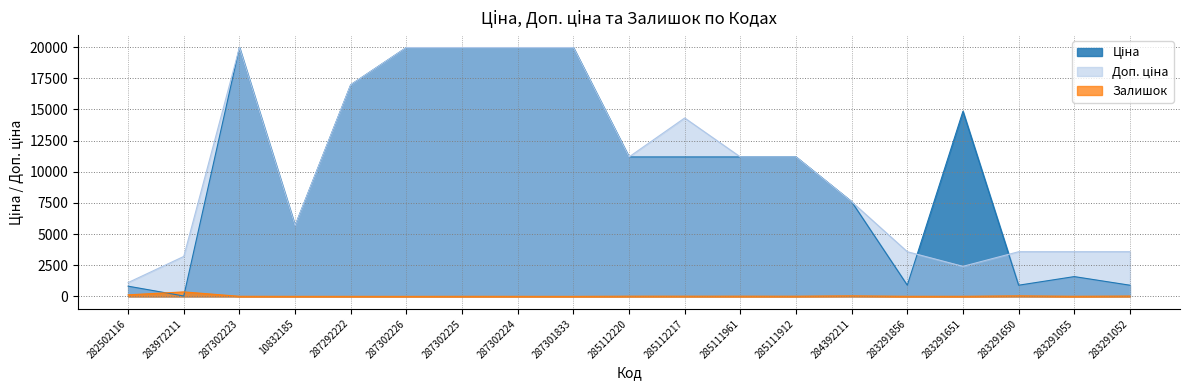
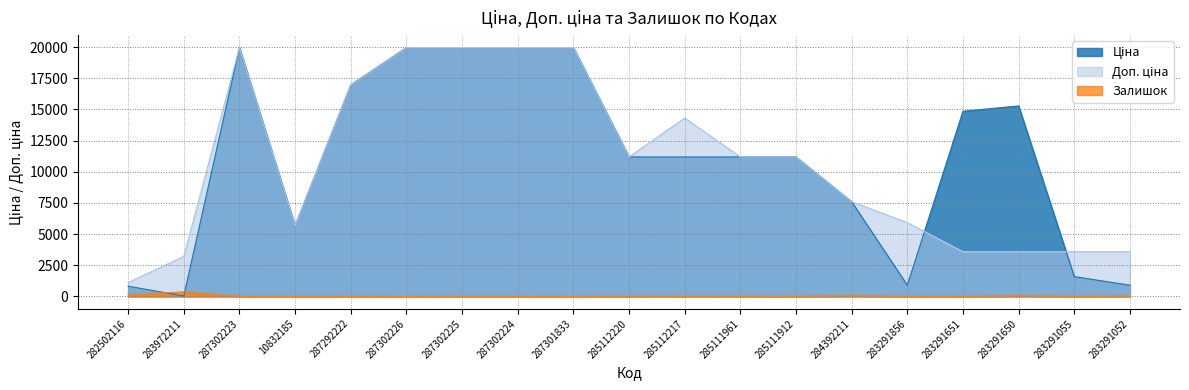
Доп. ціна, 283291856: 3600 -> 5900
Доп. ціна, 283291651: 2400 -> 3600
Ціна, 283291650: 900 -> 15300
